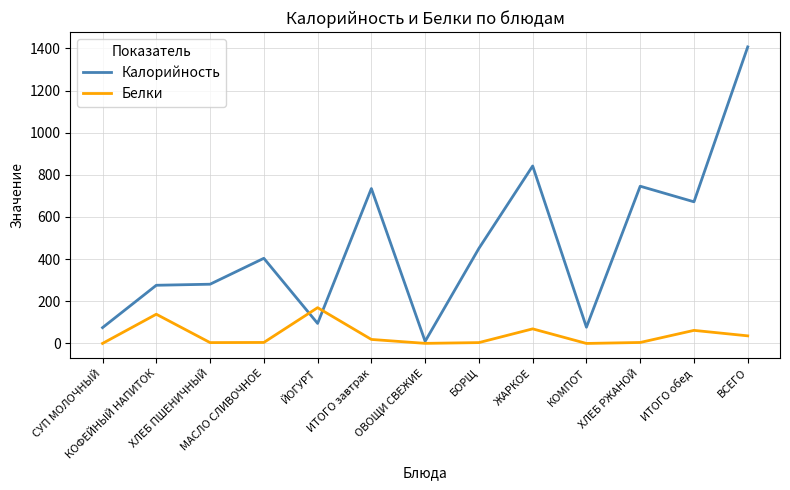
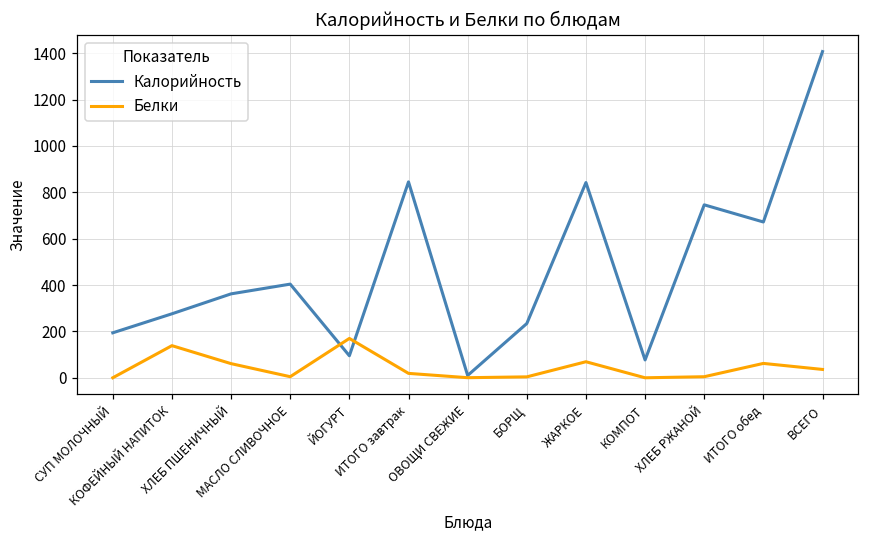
Калорийность, СУП МОЛОЧНЫЙ: 80 -> 190
Калорийность, ХЛЕБ ПШЕНИЧНЫЙ: 280 -> 360
Белки, ХЛЕБ ПШЕНИЧНЫЙ: 0 -> 60
Калорийность, ИТОГО завтрак: 740 -> 850
Калорийность, БОРЩ: 450 -> 230
